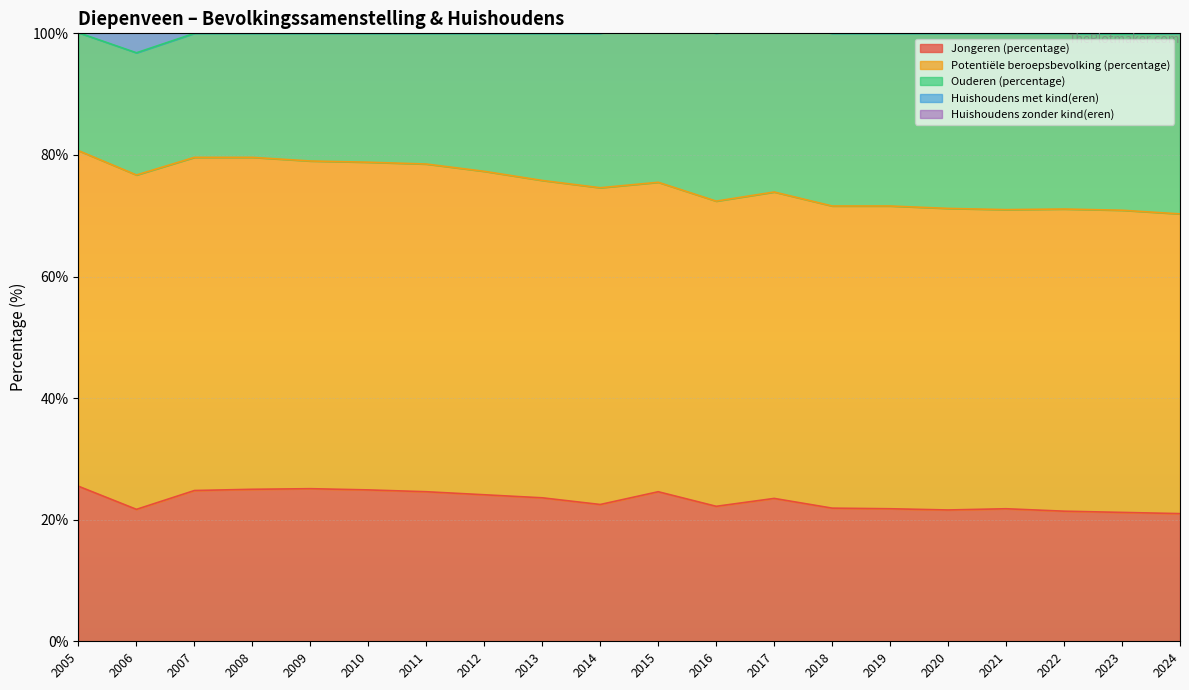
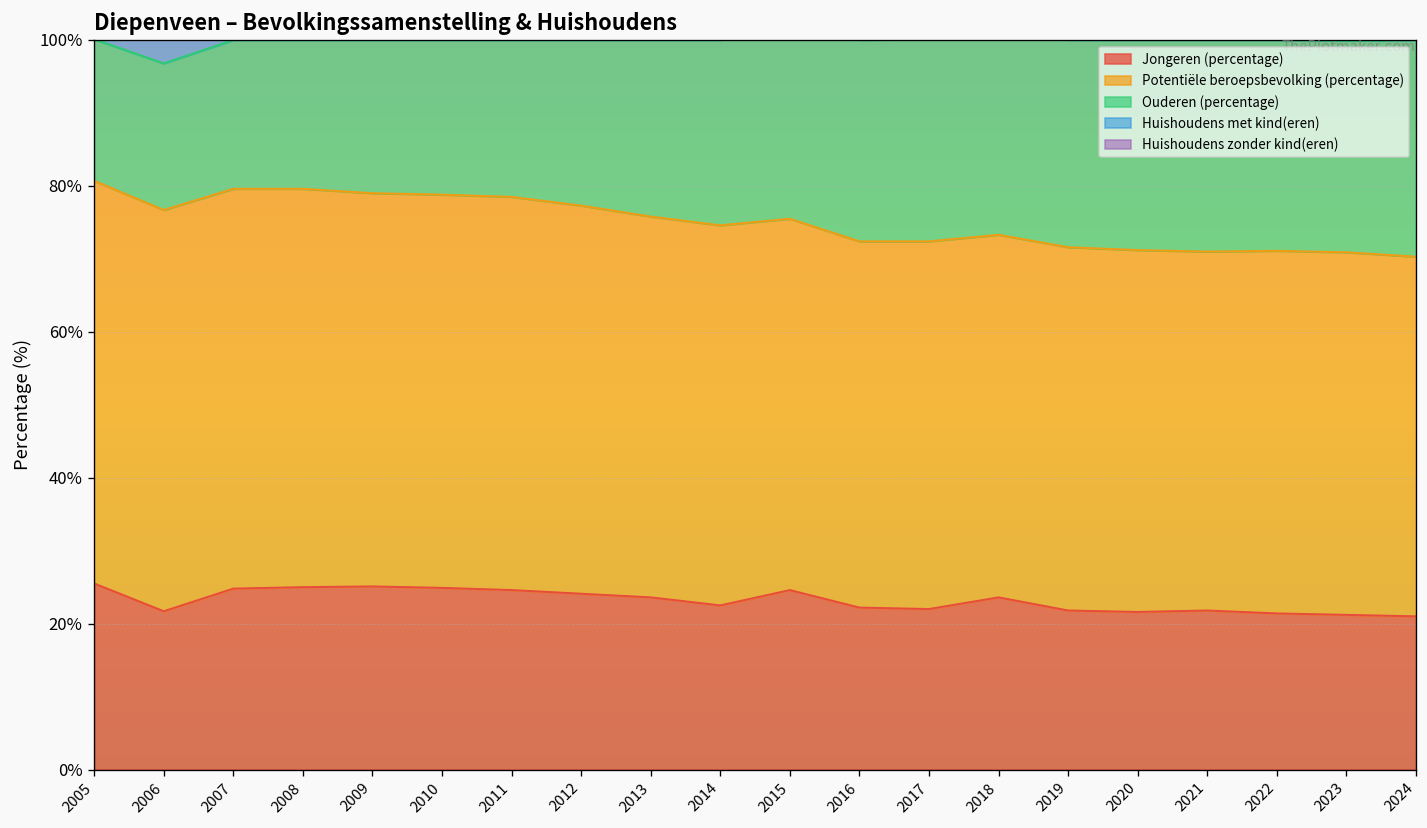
Jongeren (percentage), 2017: 24% -> 22%
Jongeren (percentage), 2018: 22% -> 24%
